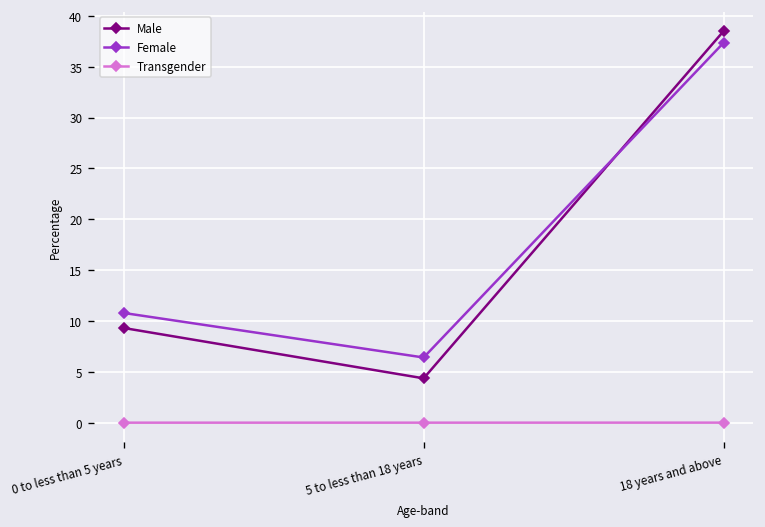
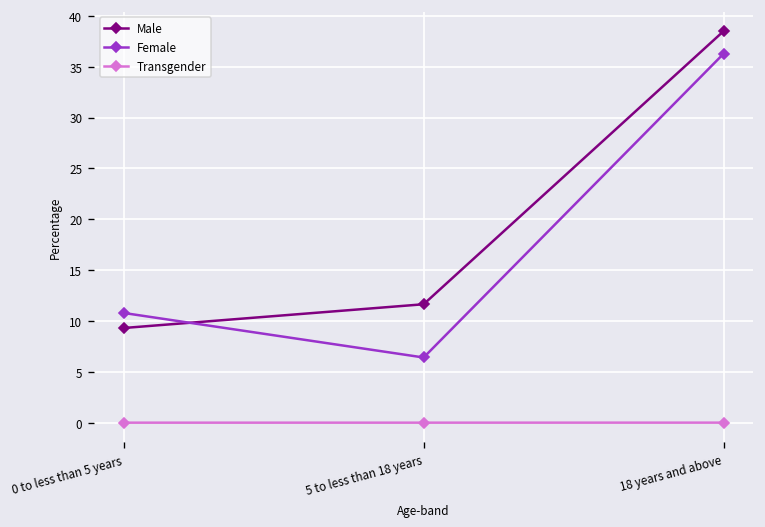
Male, 5 to less than 18 years: 4 -> 12
Female, 18 years and above: 37 -> 36
